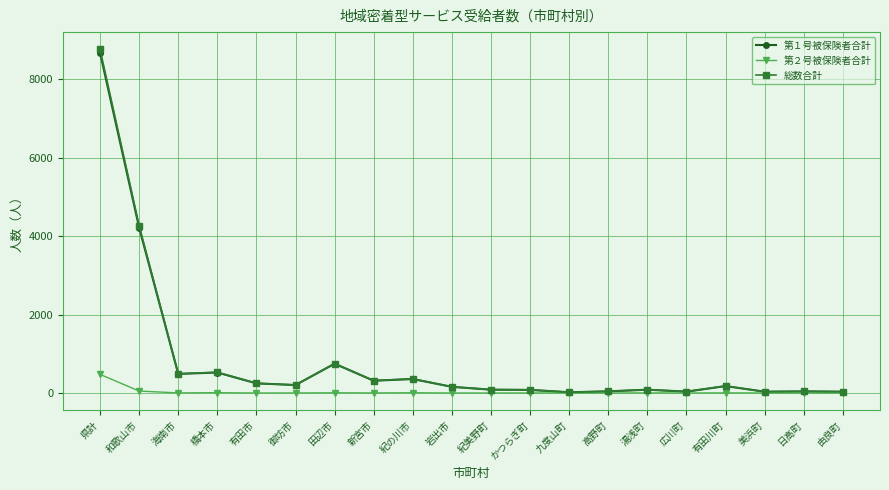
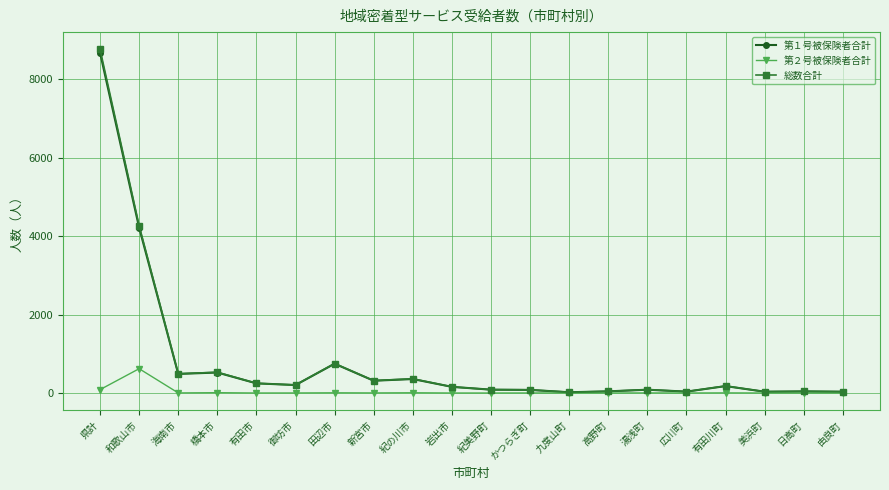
第２号被保険者合計, 県計: 500 -> 100
第２号被保険者合計, 和歌山市: 100 -> 600
